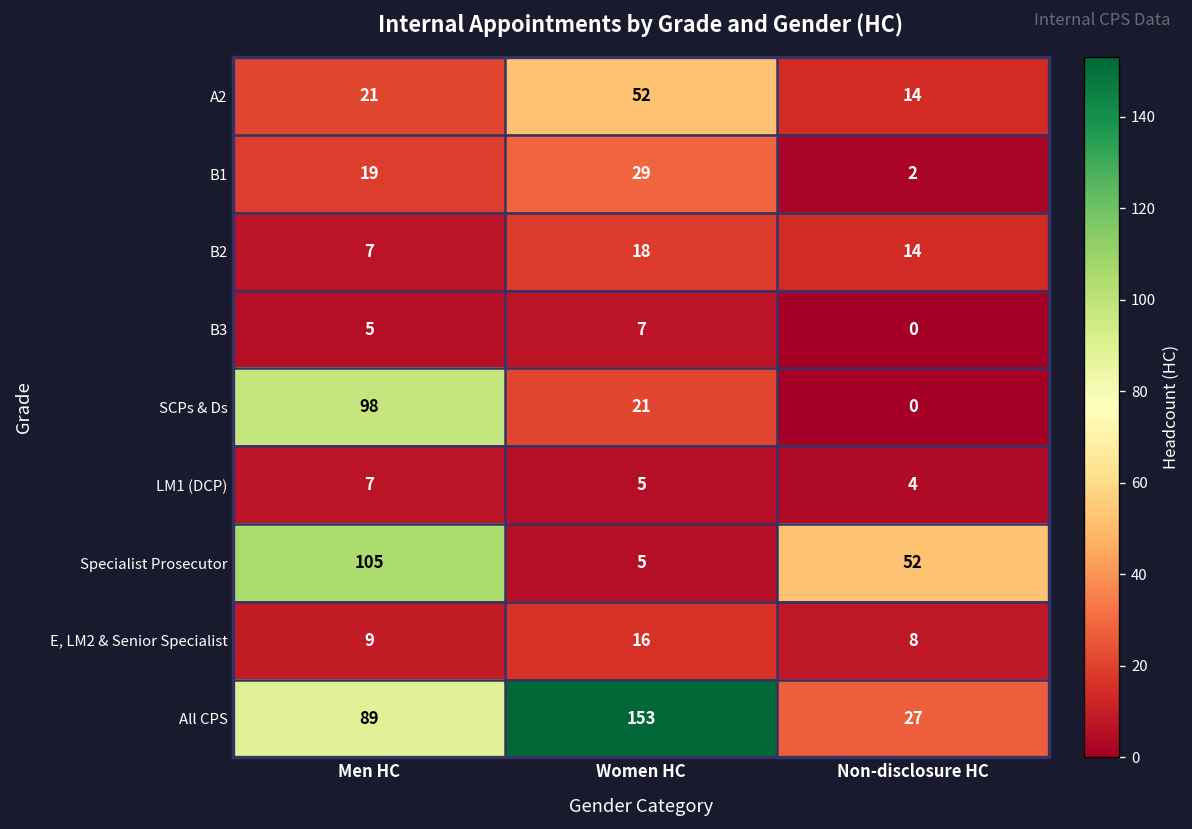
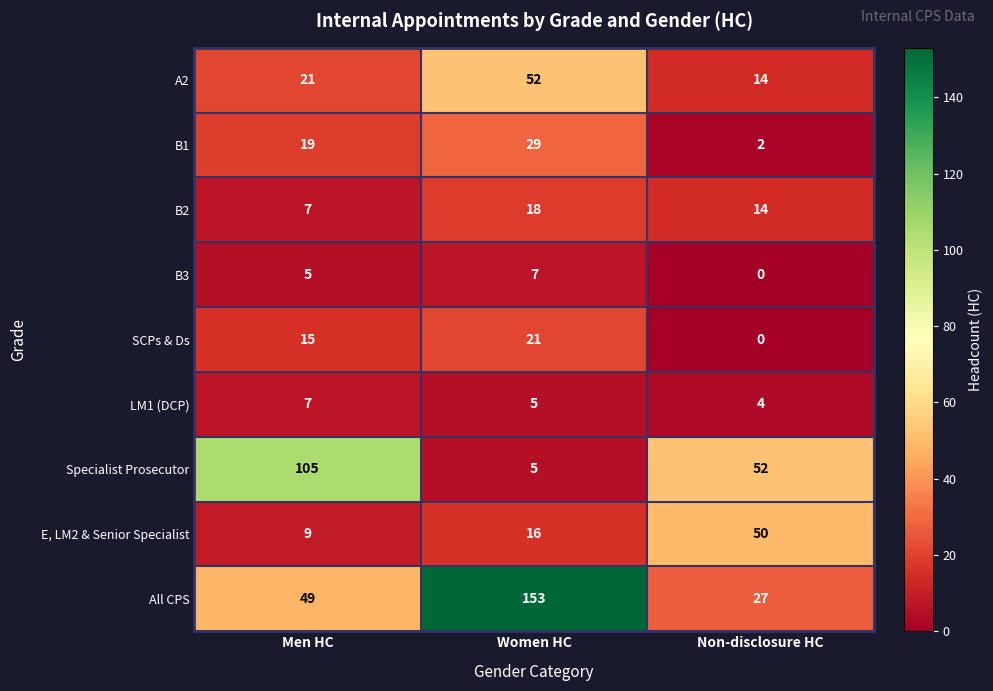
SCPs & Ds, Men HC: 98 -> 15
E, LM2 & Senior Specialist, Non-disclosure HC: 8 -> 50
All CPS, Men HC: 89 -> 49
